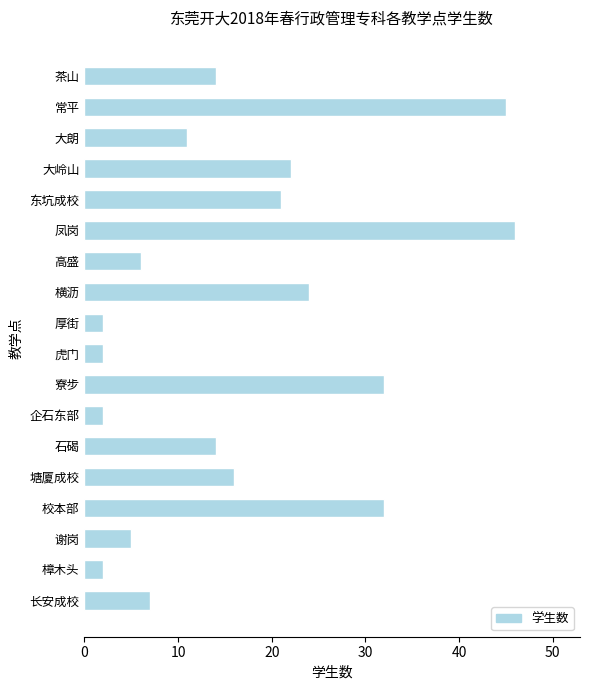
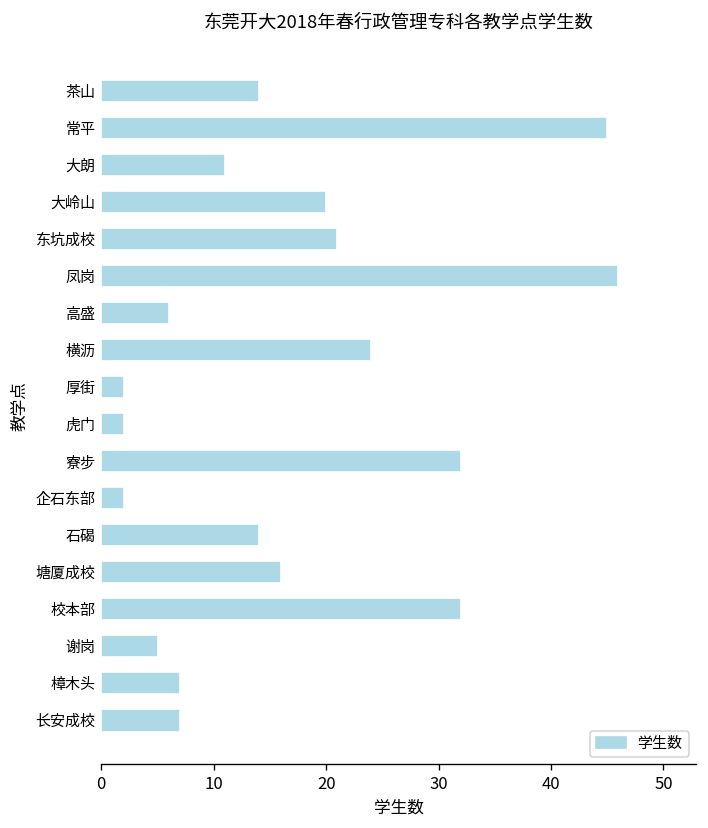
大岭山: 22 -> 20
樟木头: 2 -> 7
